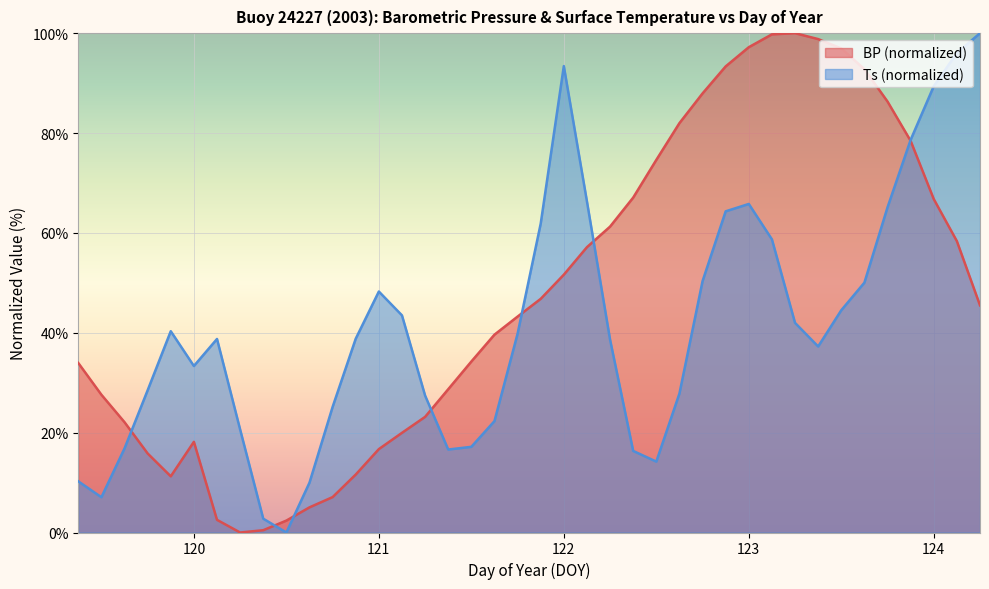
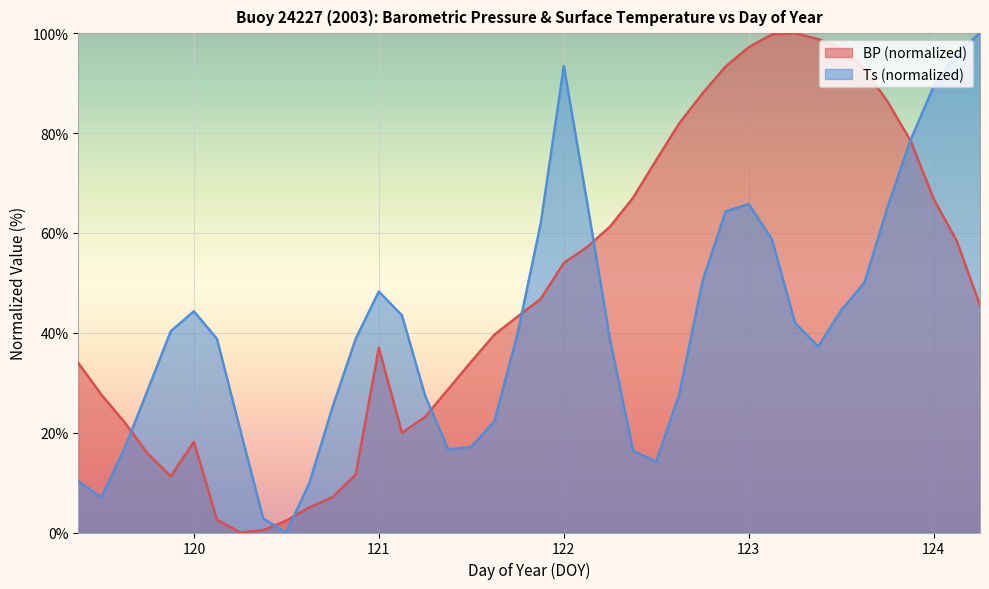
Ts (normalized), 120: 33% -> 44%
BP (normalized), 121: 17% -> 37%
BP (normalized), 122: 52% -> 54%
